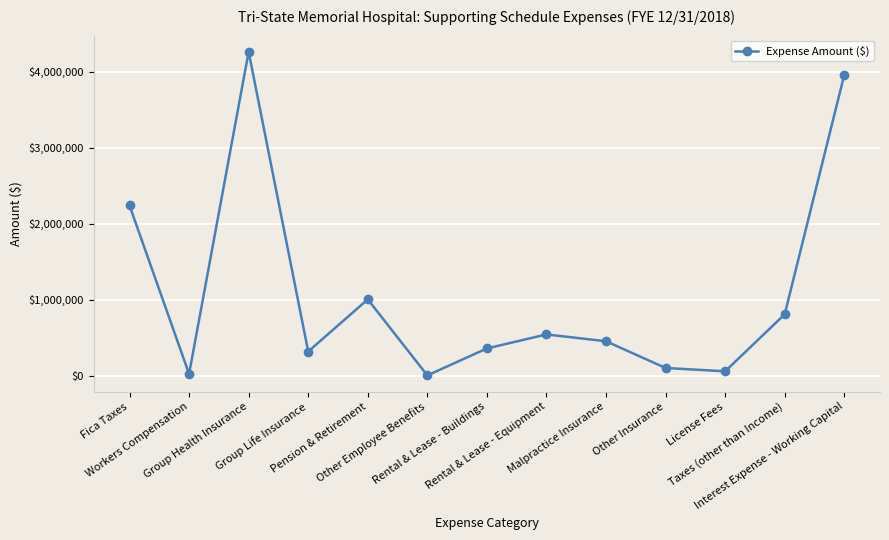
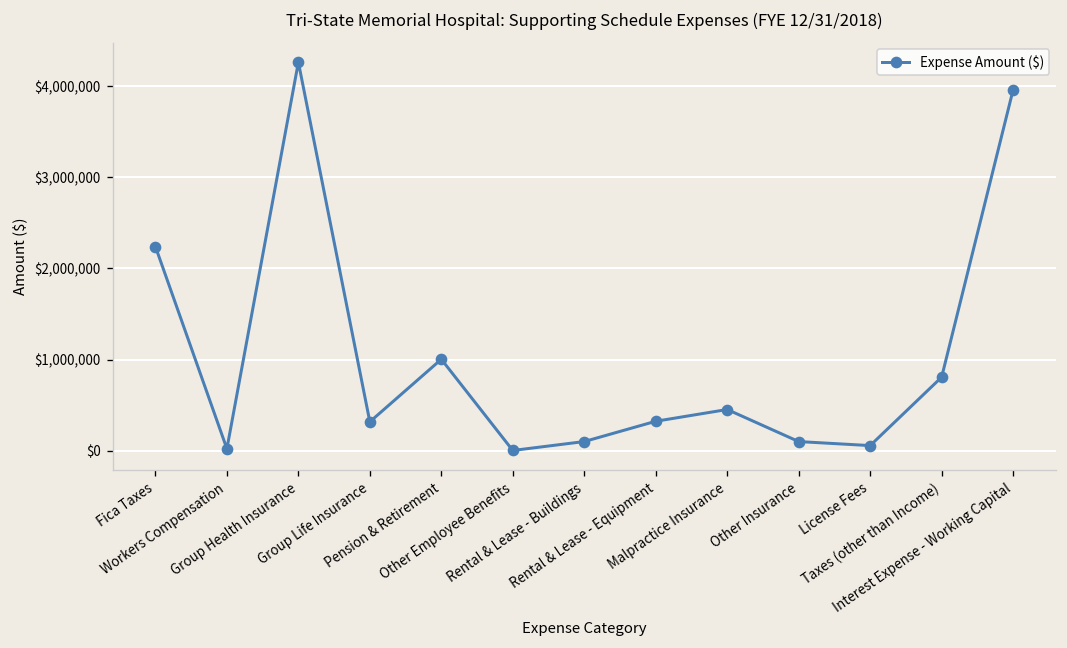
Rental & Lease - Buildings: $400,000 -> $100,000
Rental & Lease - Equipment: $500,000 -> $300,000
